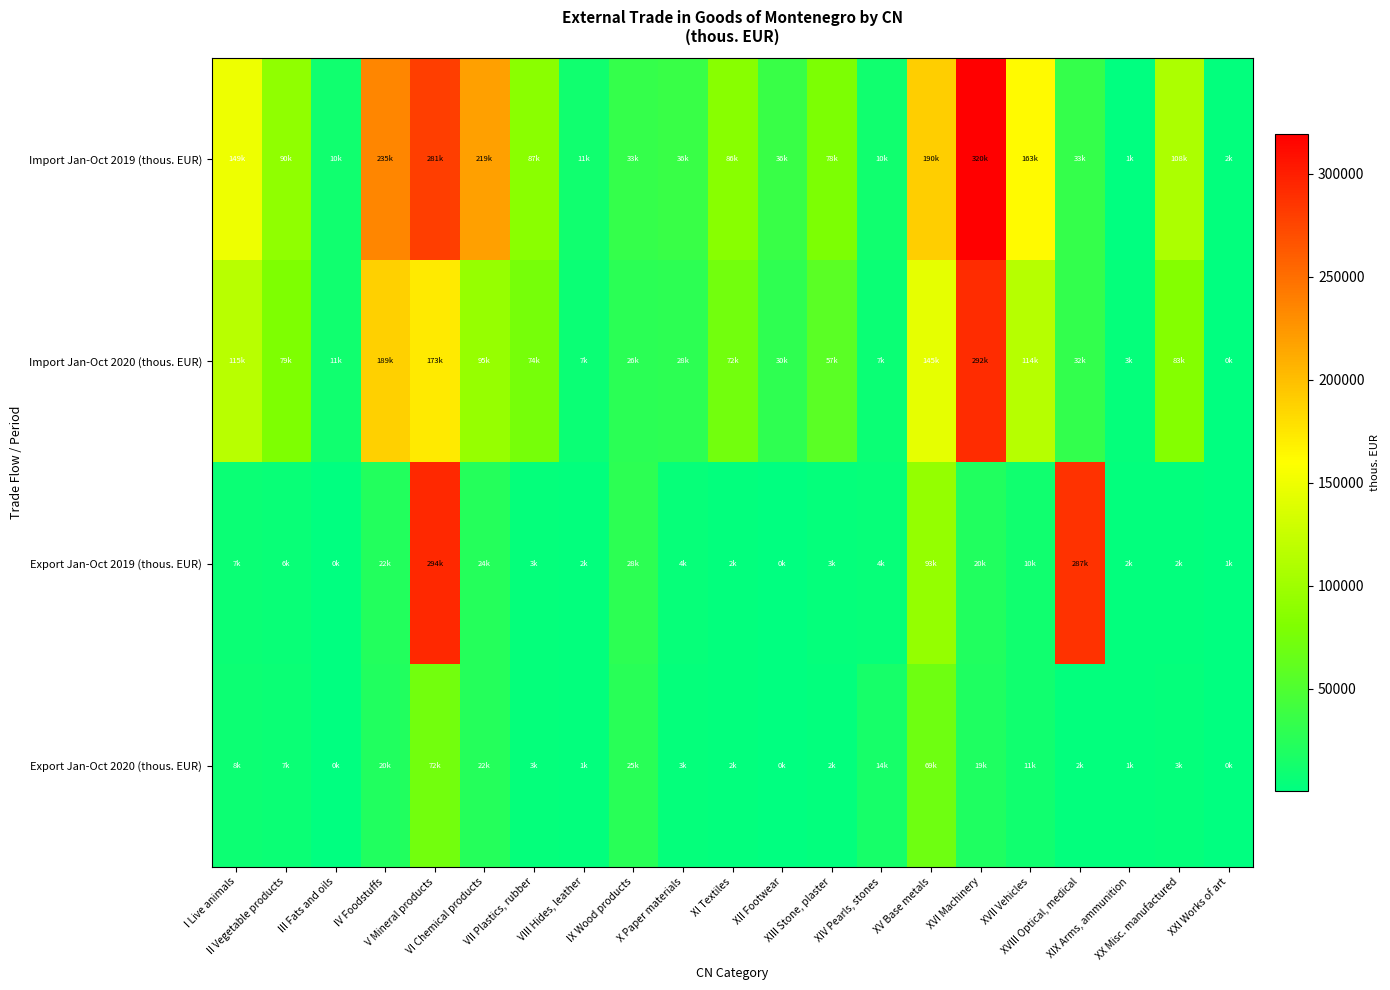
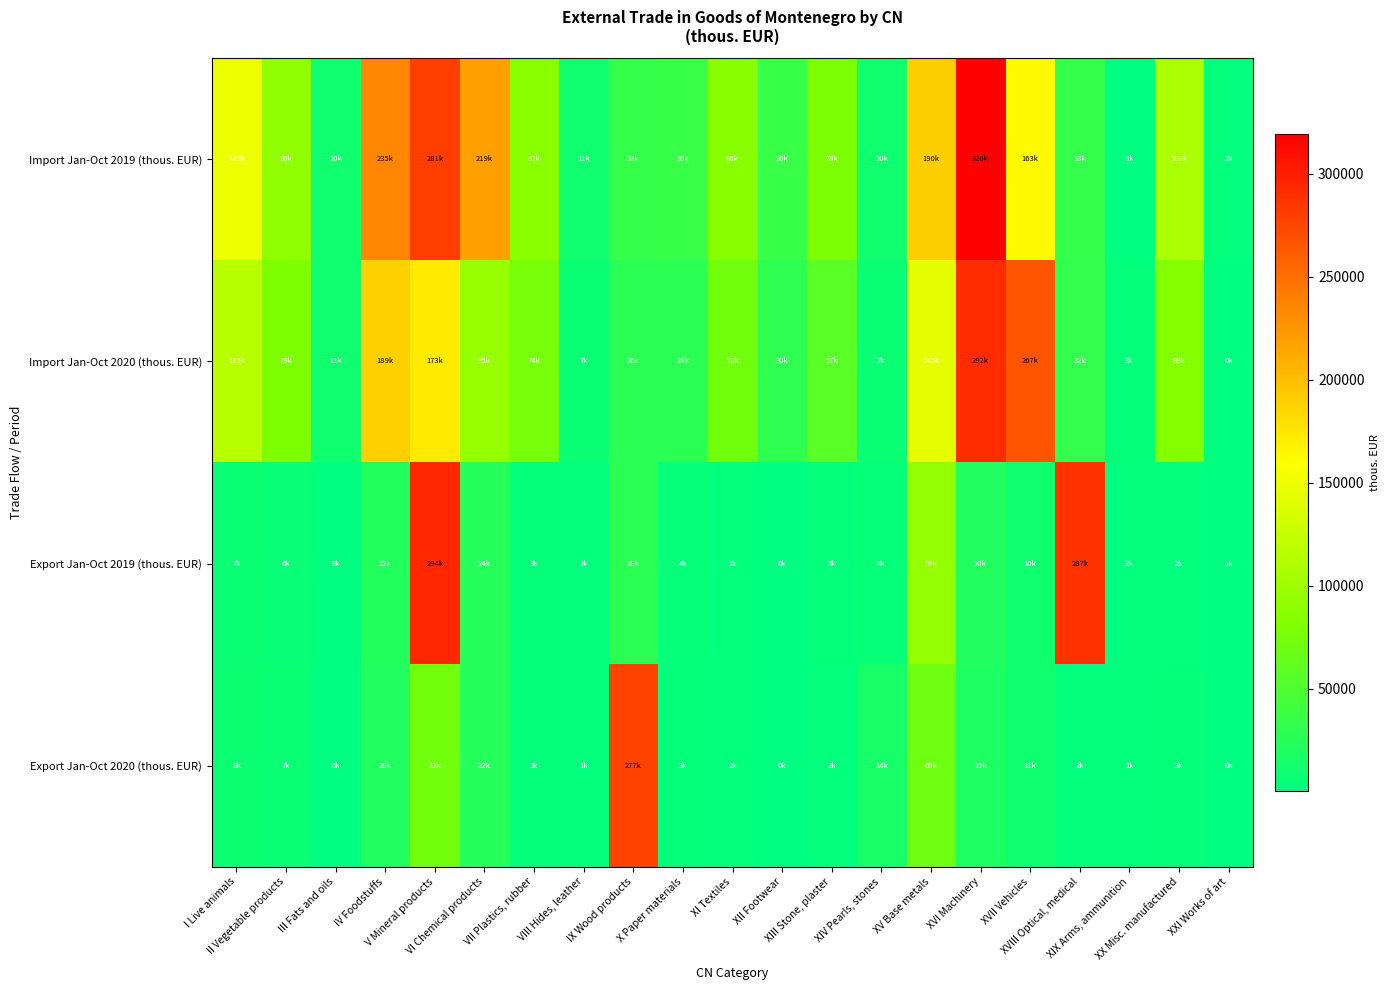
Import Jan-Oct 2020 (thous. EUR), XVII Vehicles: 114k -> 267k
Export Jan-Oct 2020 (thous. EUR), IX Wood products: 25k -> 277k
